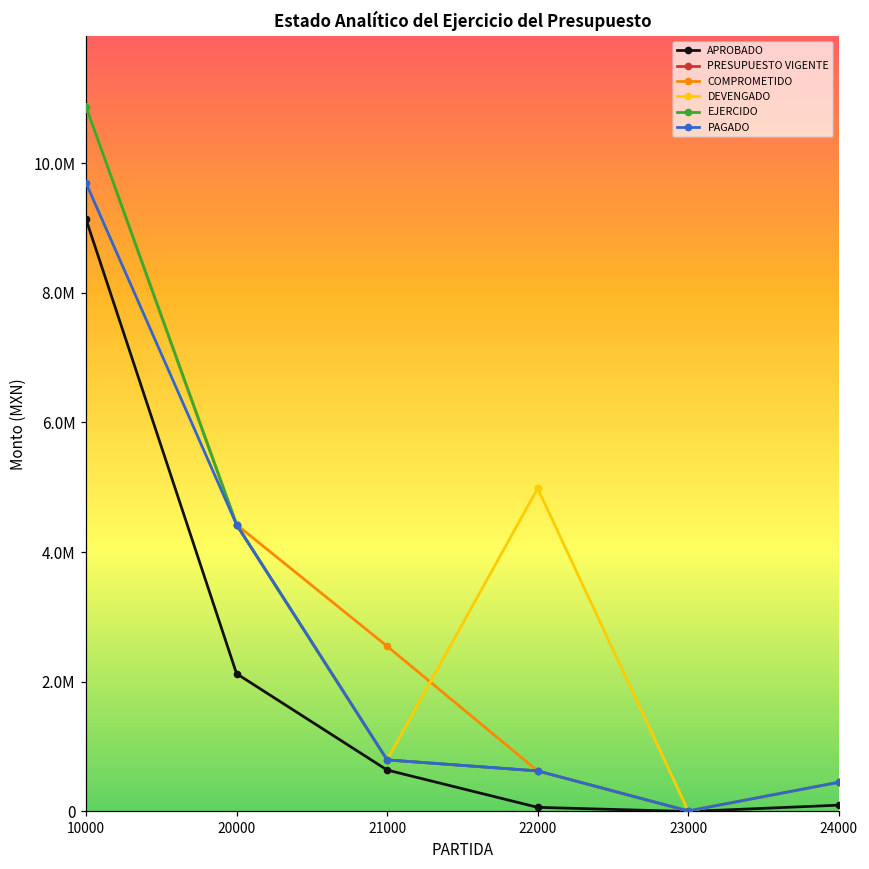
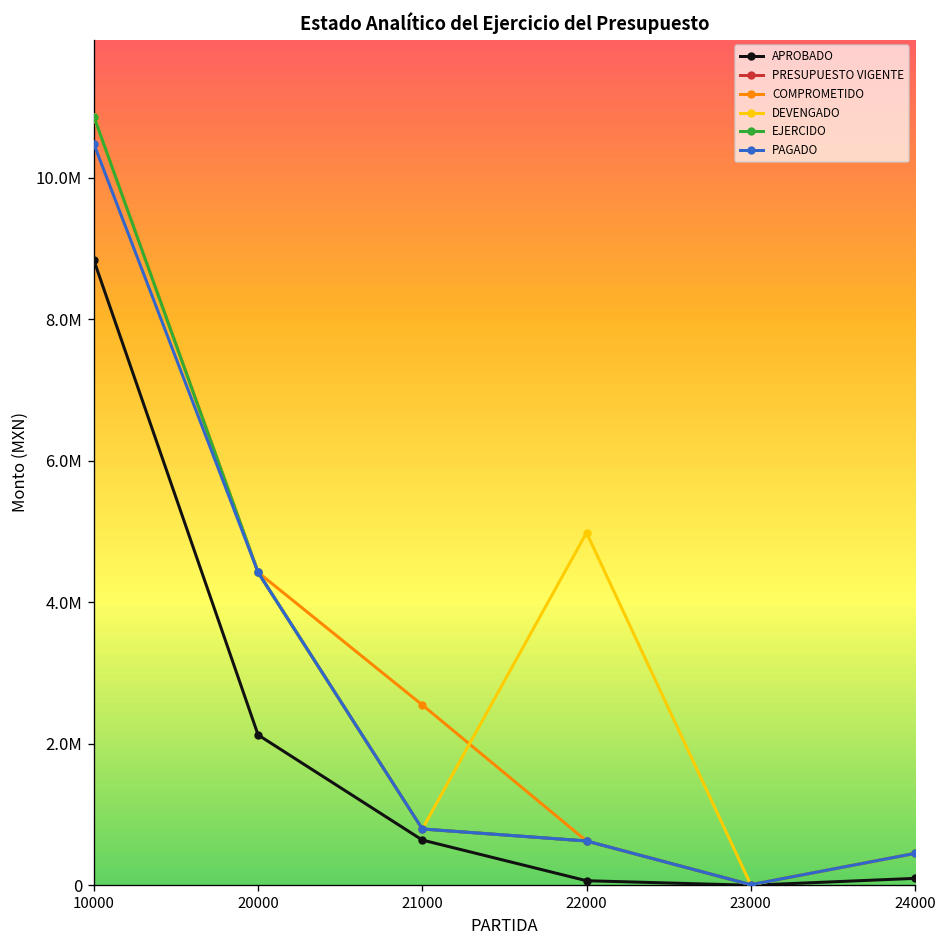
APROBADO, 10000: 9100000 -> 8800000
PAGADO, 10000: 9700000 -> 10500000
